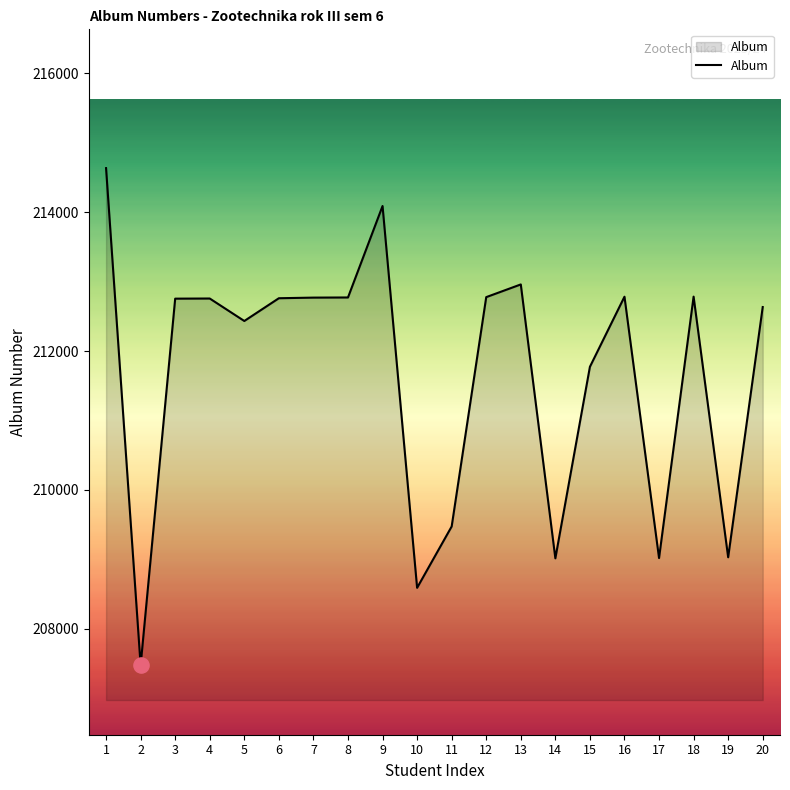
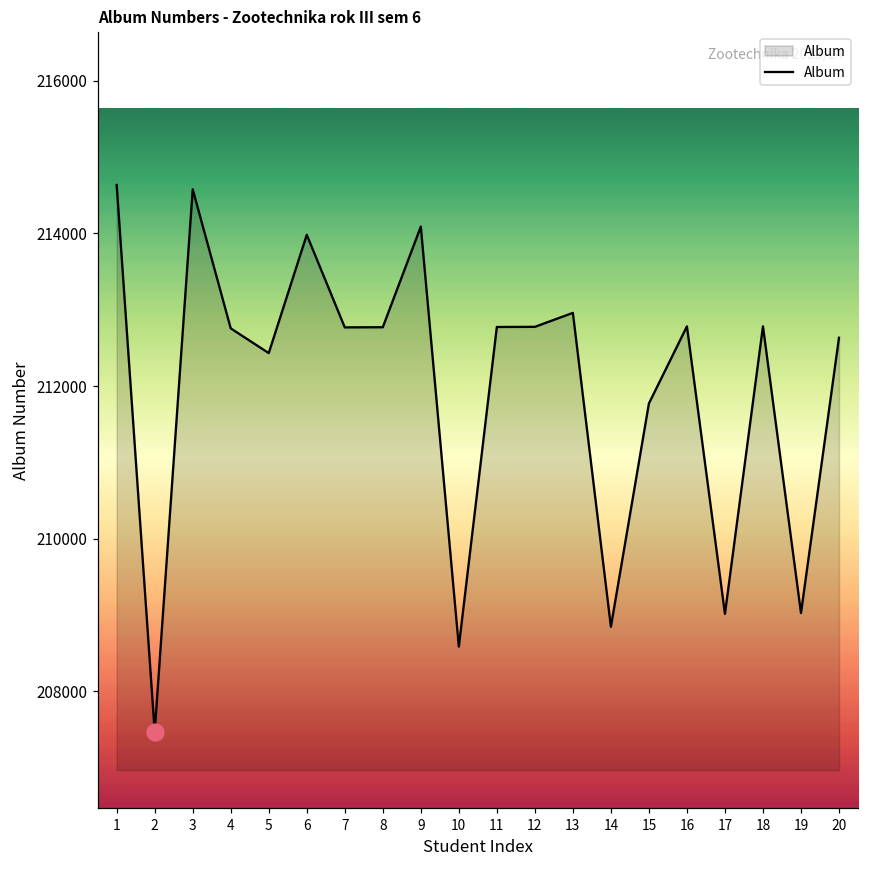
Album, 3: 212800 -> 214600
Album, 6: 212800 -> 214000
Album, 11: 209500 -> 212800
Album, 14: 209000 -> 208800
